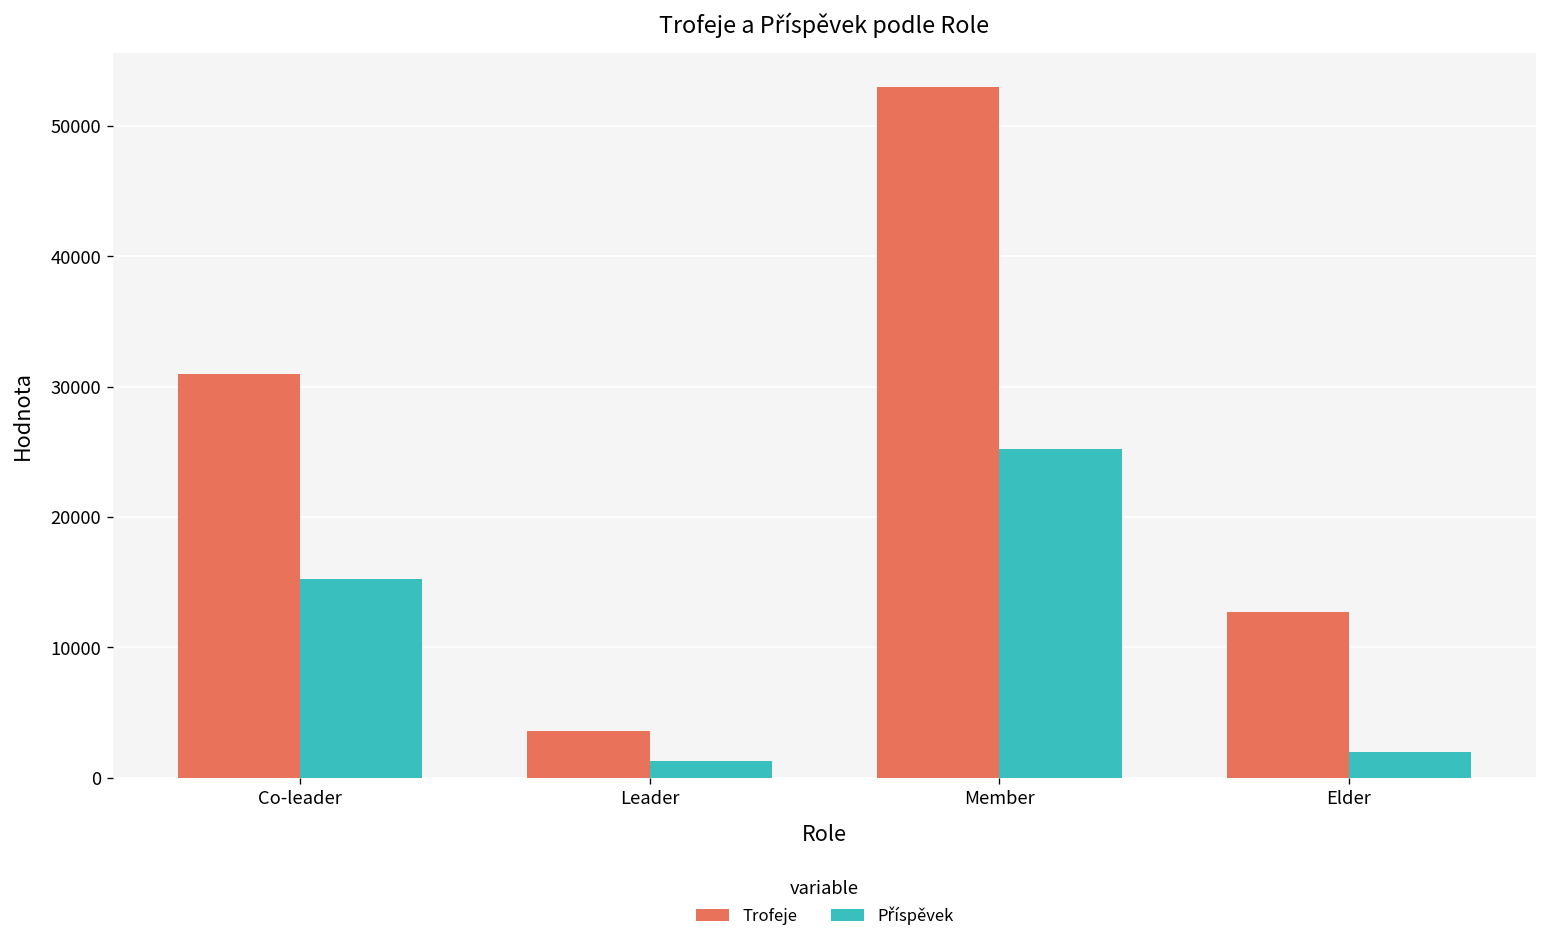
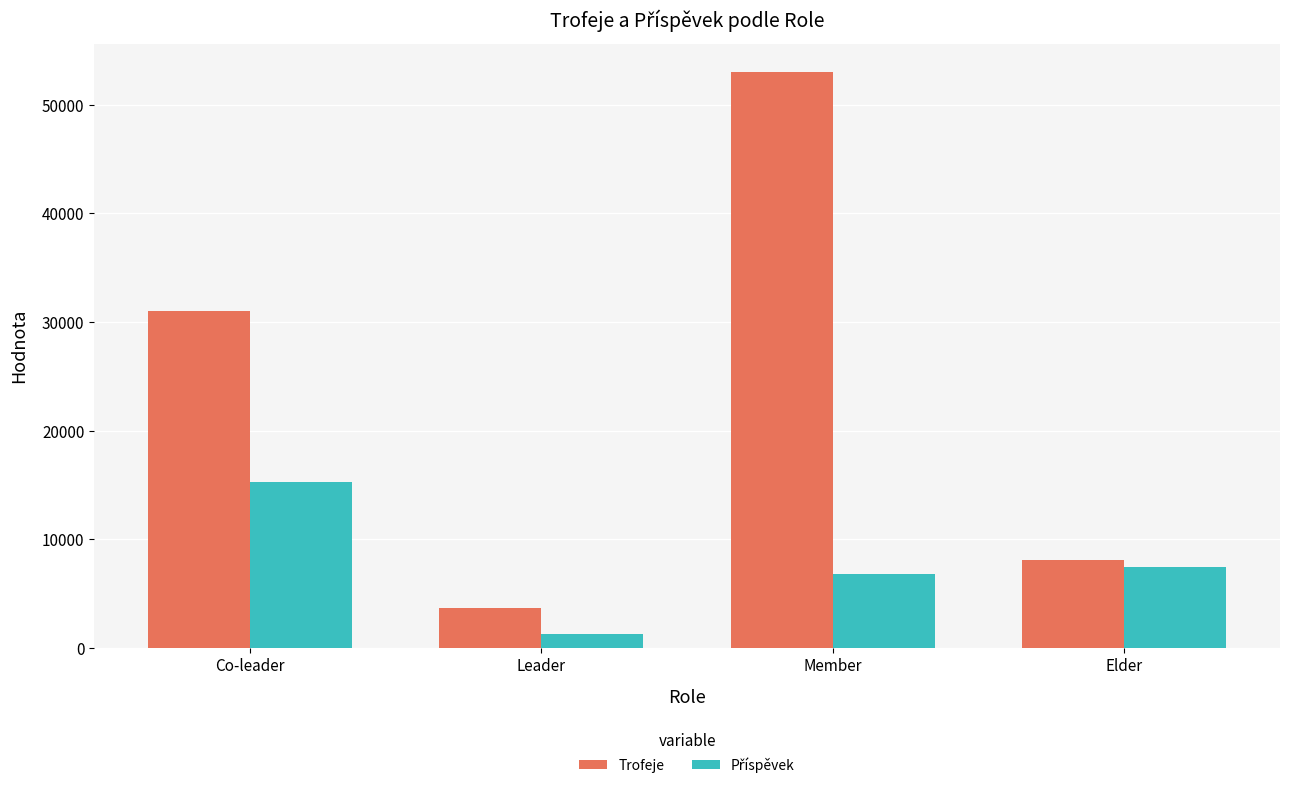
Příspěvek, Member: 25200 -> 6800
Trofeje, Elder: 12700 -> 8100
Příspěvek, Elder: 1900 -> 7400
